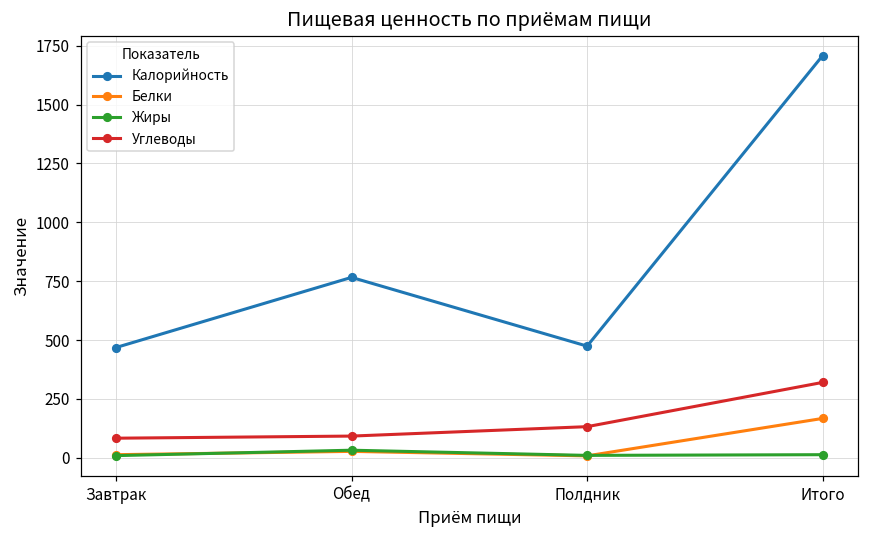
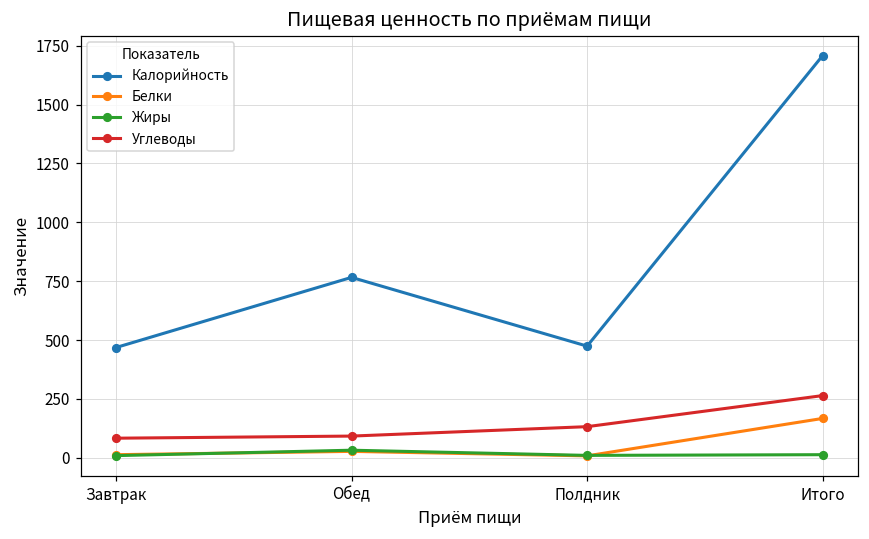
Углеводы, Итого: 320 -> 260
